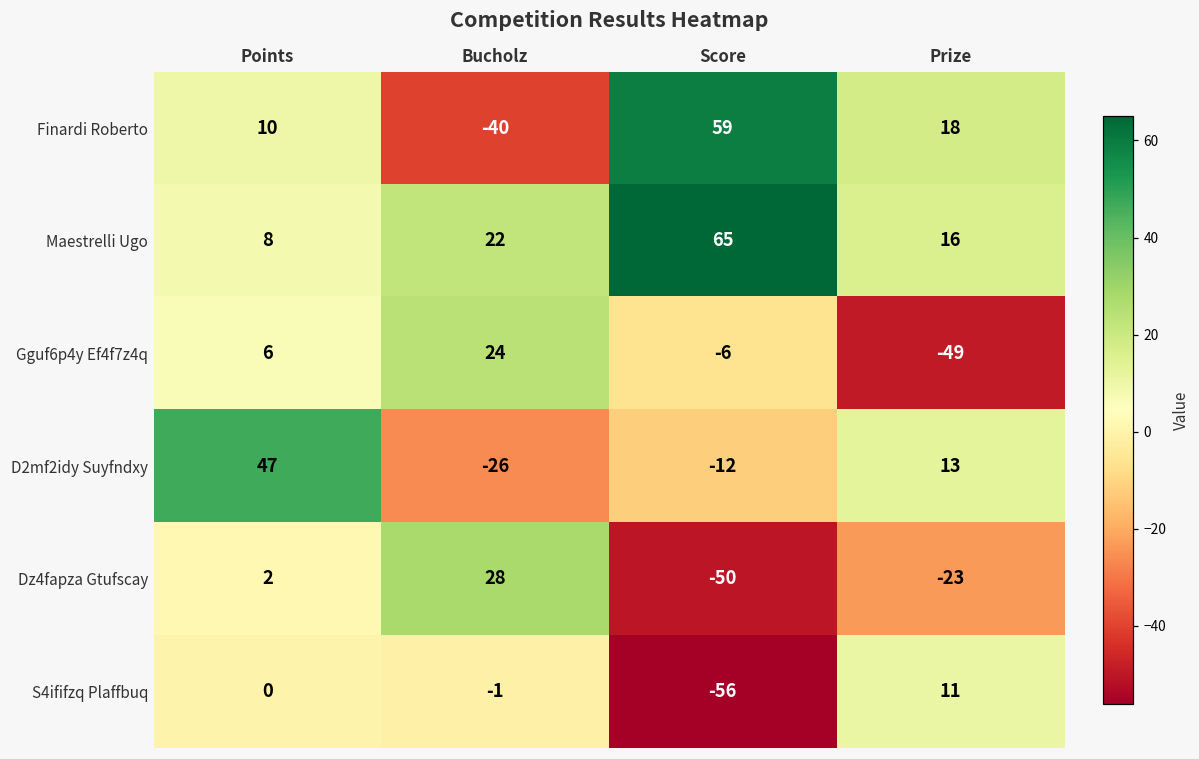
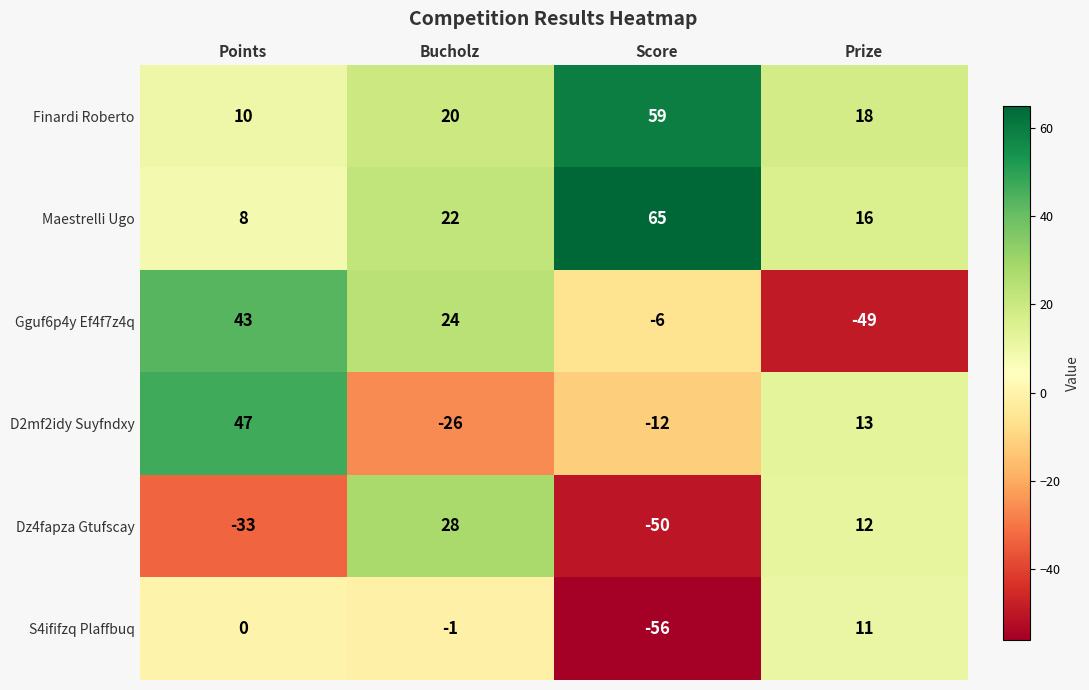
Finardi Roberto, Bucholz: -40 -> 20
Gguf6p4y Ef4f7z4q, Points: 6 -> 43
Dz4fapza Gtufscay, Points: 2 -> -33
Dz4fapza Gtufscay, Prize: -23 -> 12
